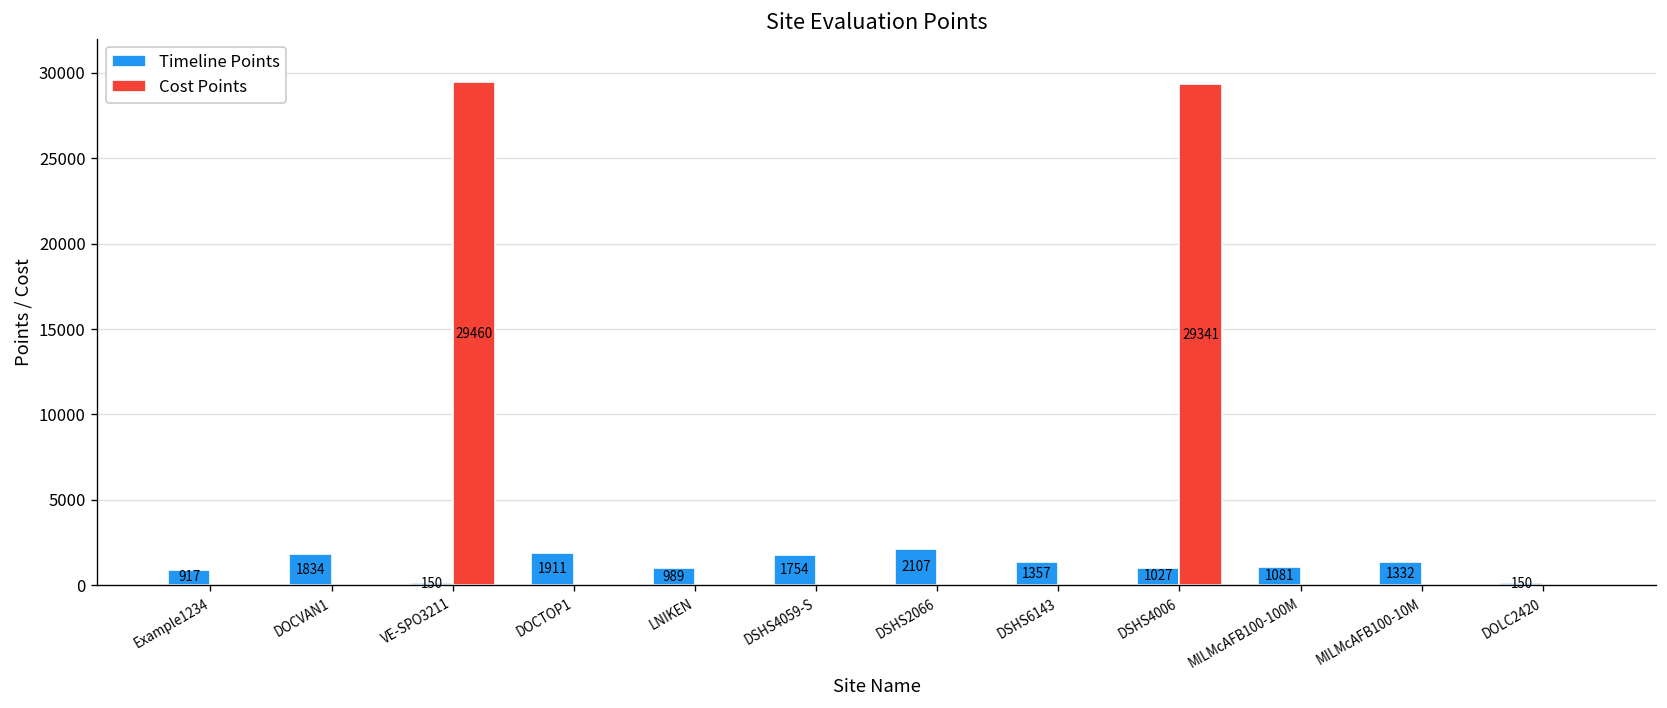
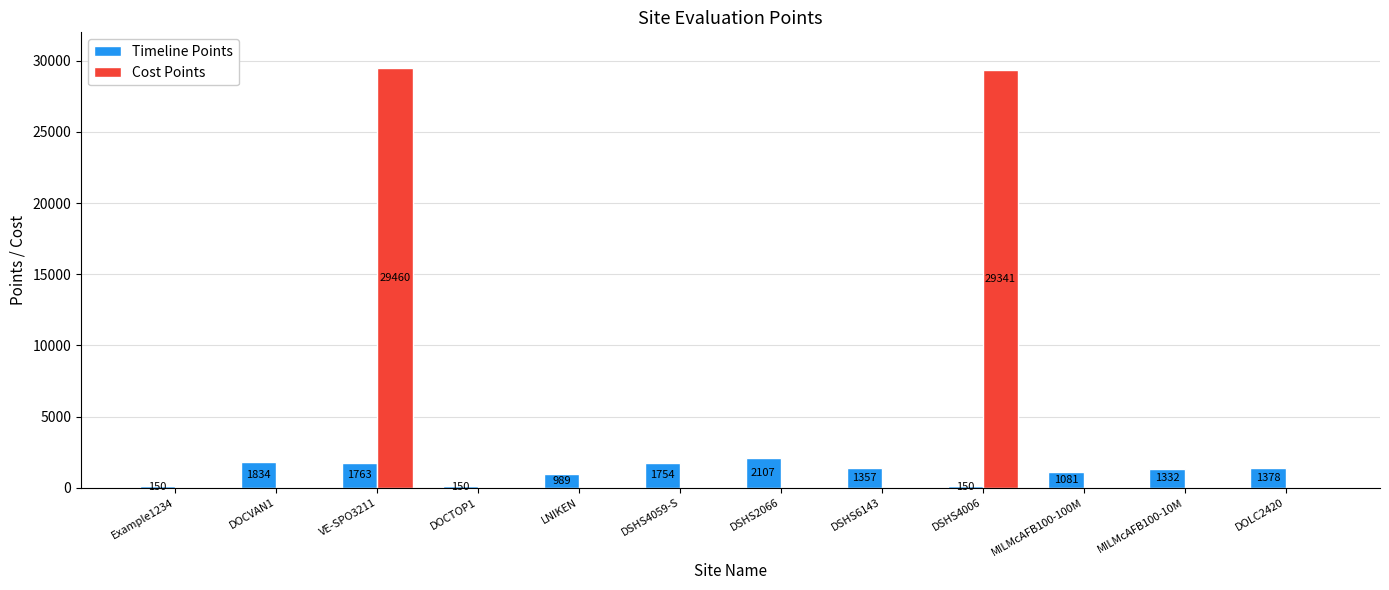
Timeline Points, Example1234: 917 -> 150
Timeline Points, VE-SPO3211: 150 -> 1763
Timeline Points, DOCTOP1: 1911 -> 150
Timeline Points, DSHS4006: 1027 -> 150
Timeline Points, DOLC2420: 150 -> 1378
